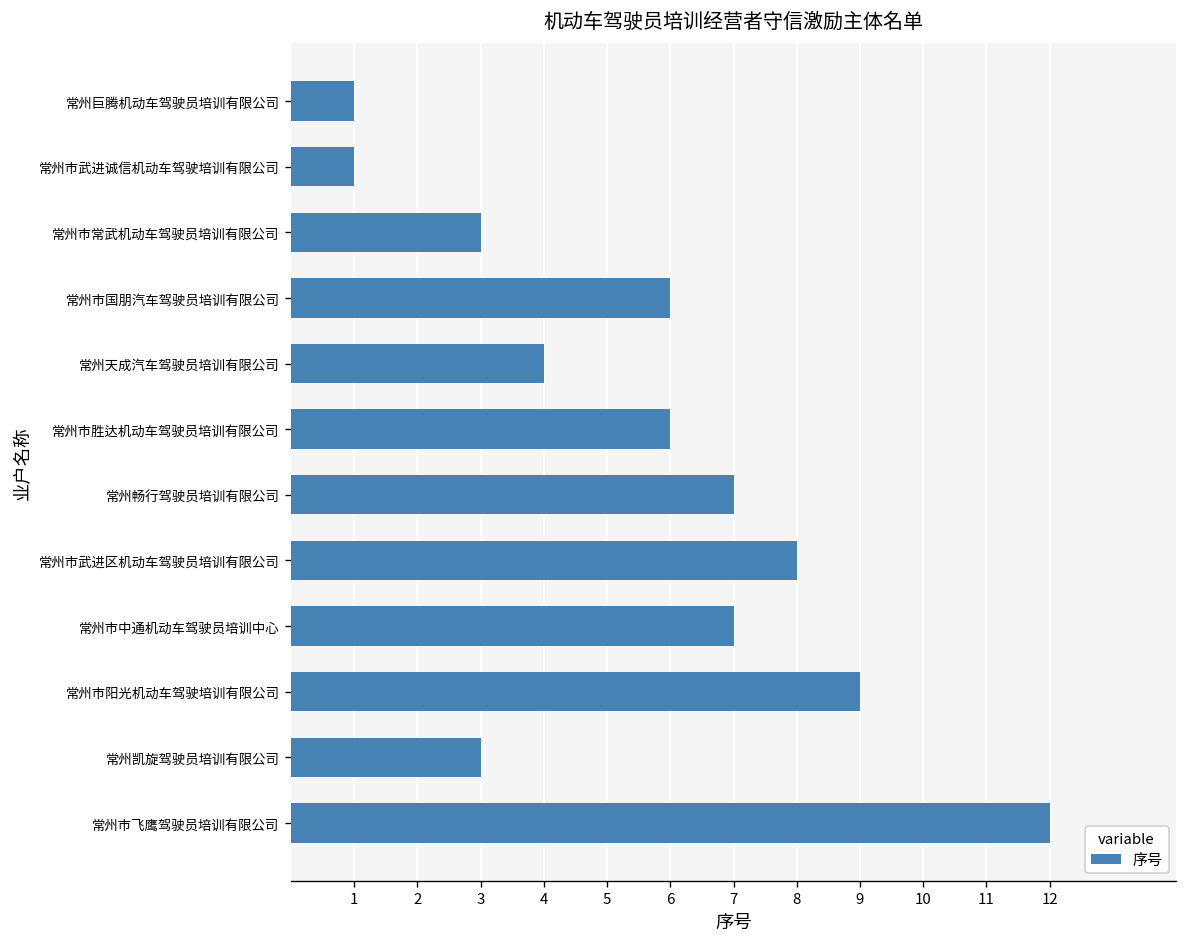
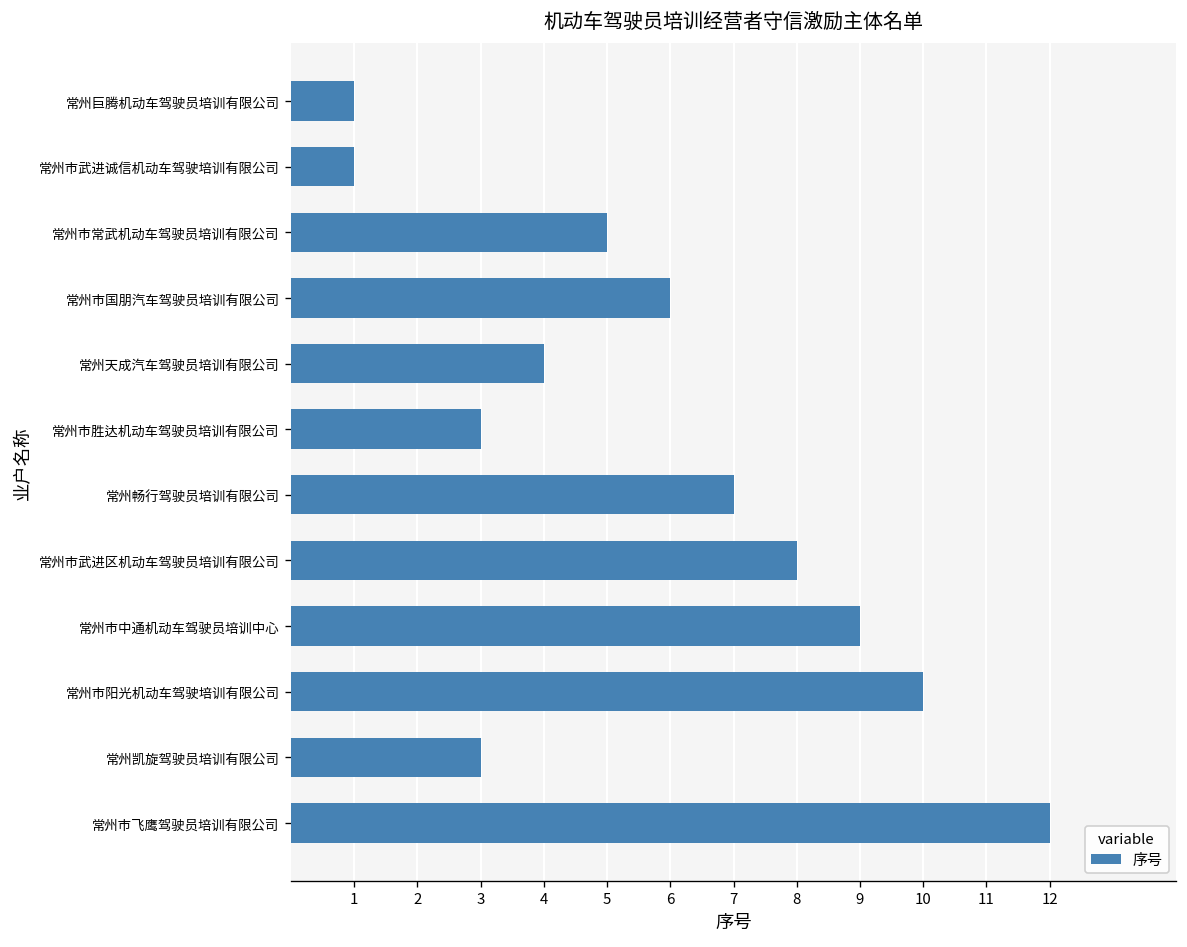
常州市常武机动车驾驶员培训有限公司: 3 -> 5
常州市胜达机动车驾驶员培训有限公司: 6 -> 3
常州市中通机动车驾驶员培训中心: 7 -> 9
常州市阳光机动车驾驶培训有限公司: 9 -> 10
